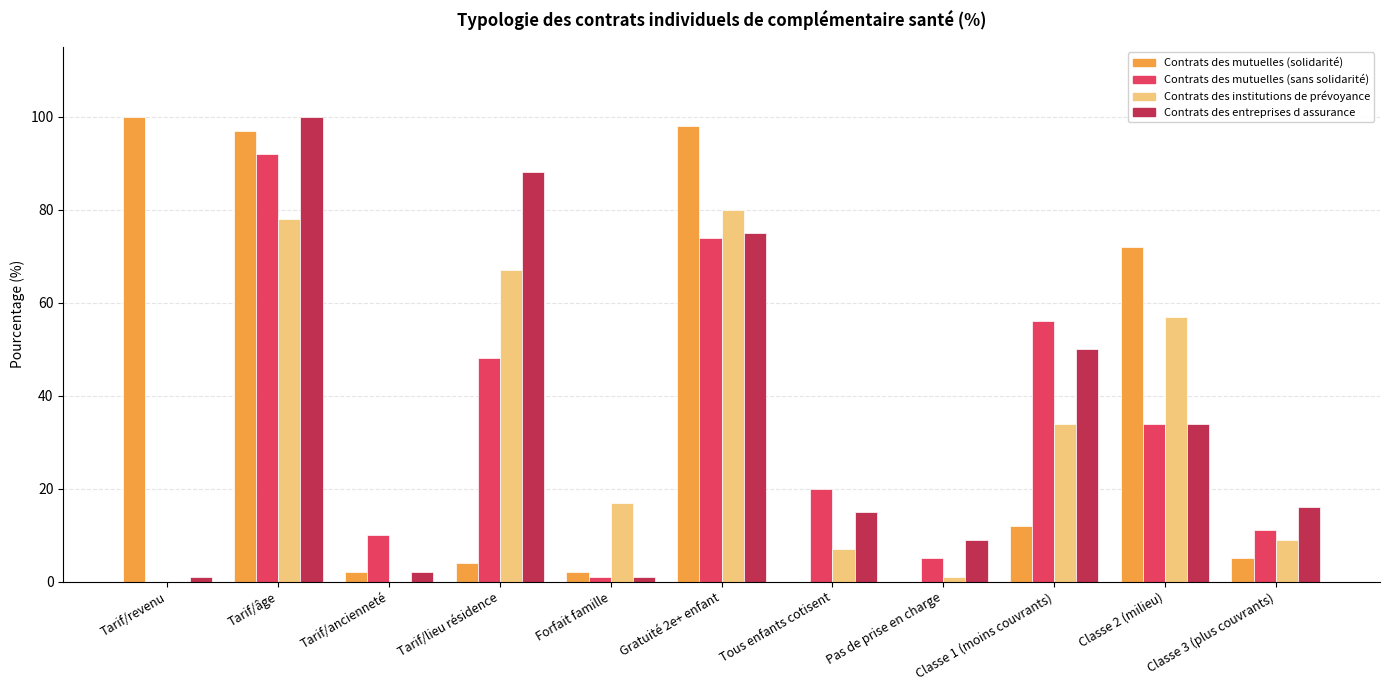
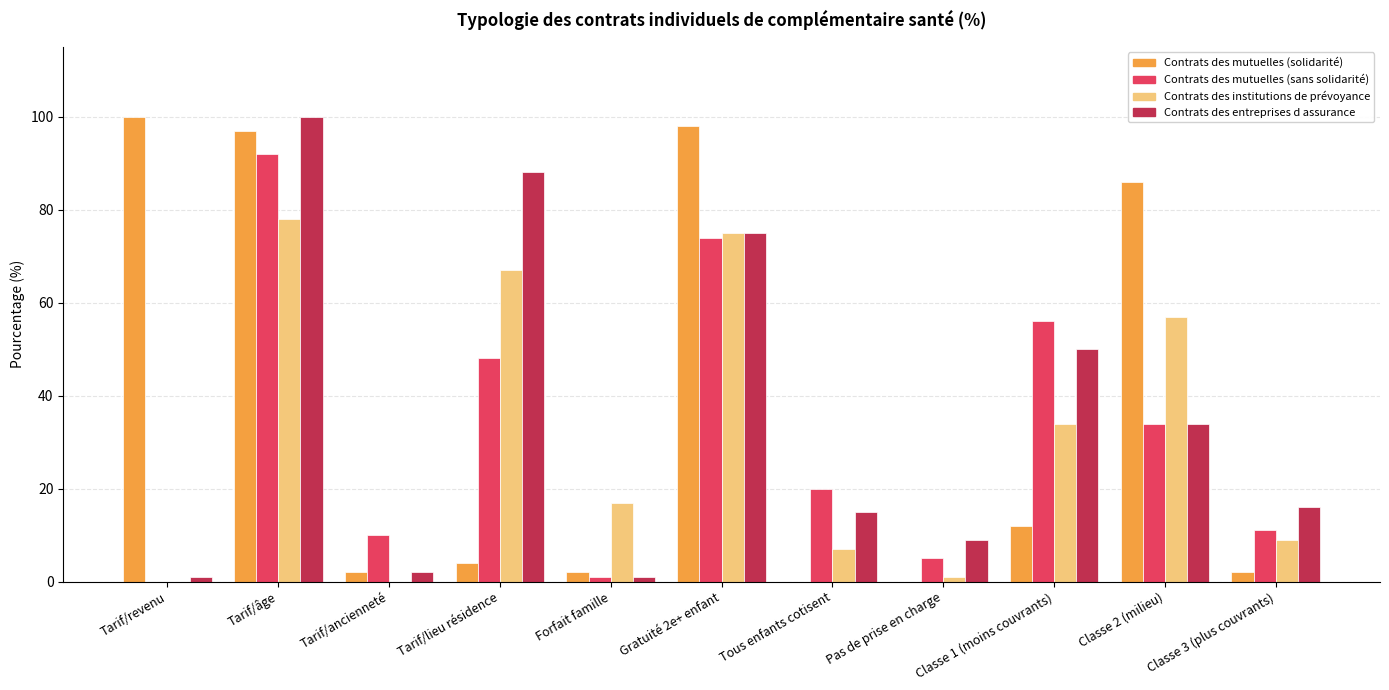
Contrats des institutions de prévoyance, Gratuité 2e+ enfant: 80 -> 75
Contrats des mutuelles (solidarité), Classe 2 (milieu): 72 -> 86
Contrats des mutuelles (solidarité), Classe 3 (plus couvrants): 5 -> 2
